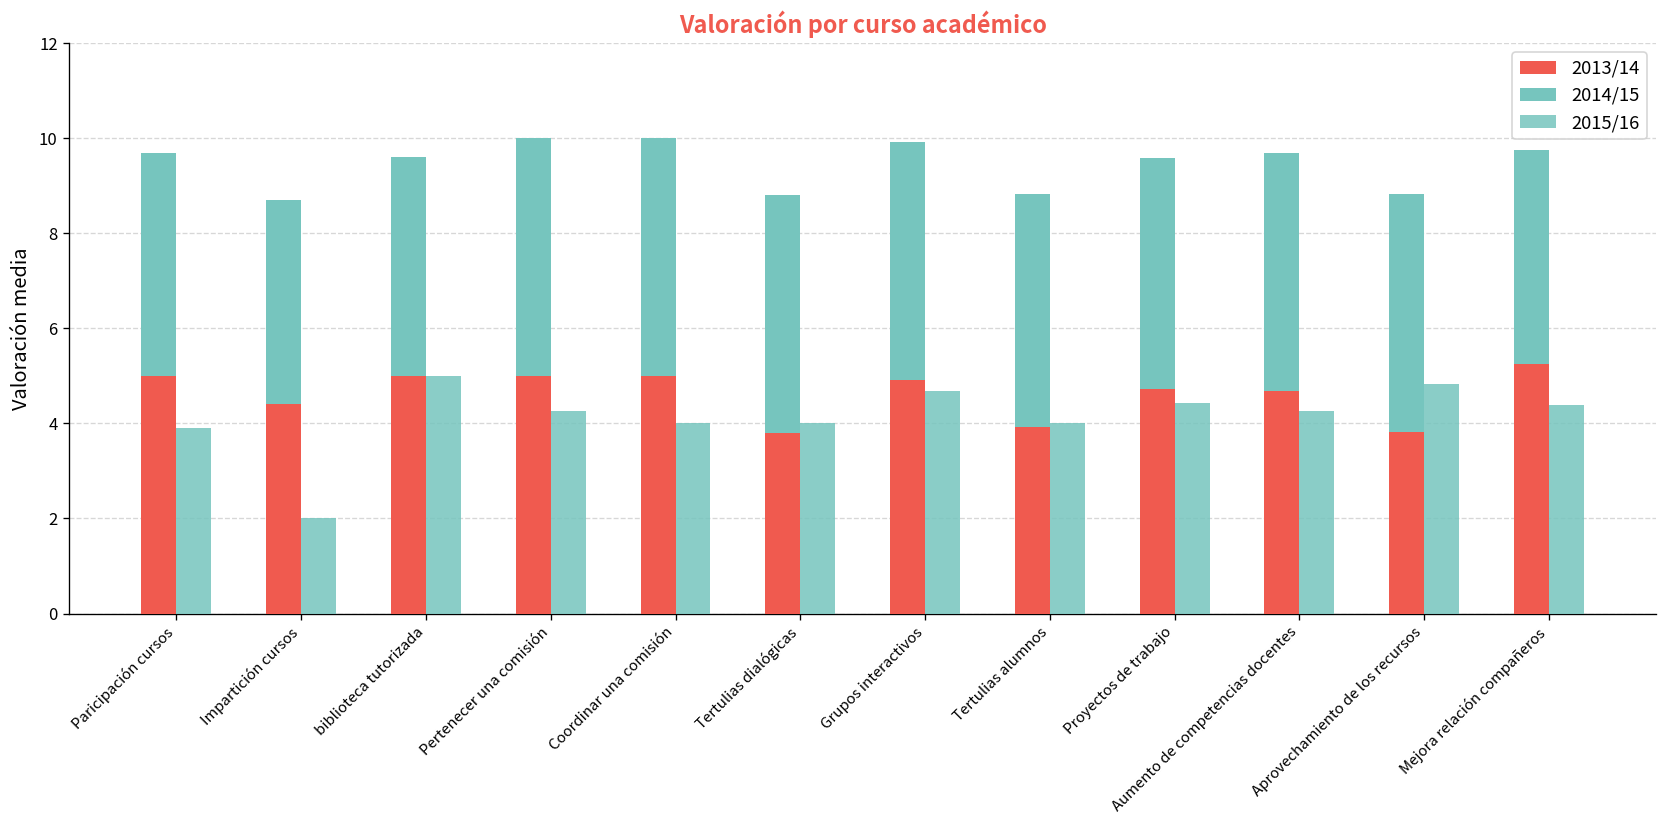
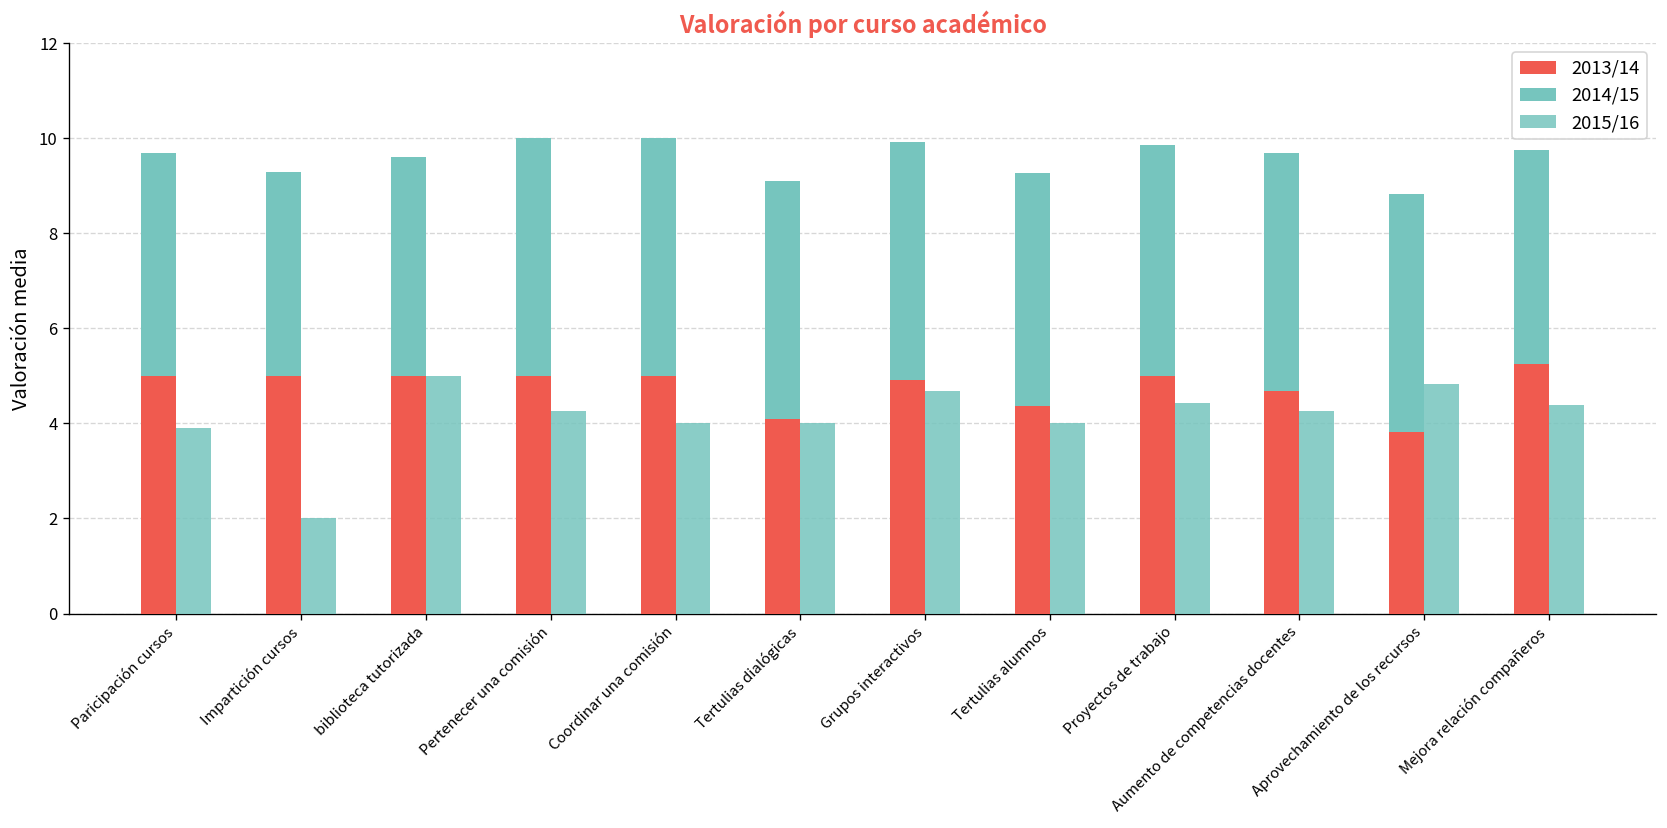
2013/14, Impartición cursos: 4.4 -> 5.0
2013/14, Tertulias dialógicas: 3.8 -> 4.1
2013/14, Tertulias alumnos: 3.9 -> 4.4
2013/14, Proyectos de trabajo: 4.7 -> 5.0
